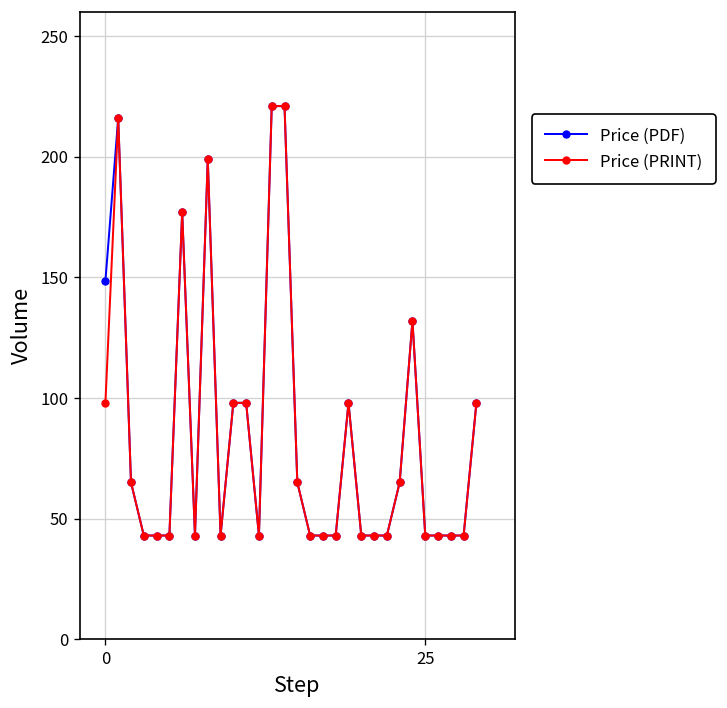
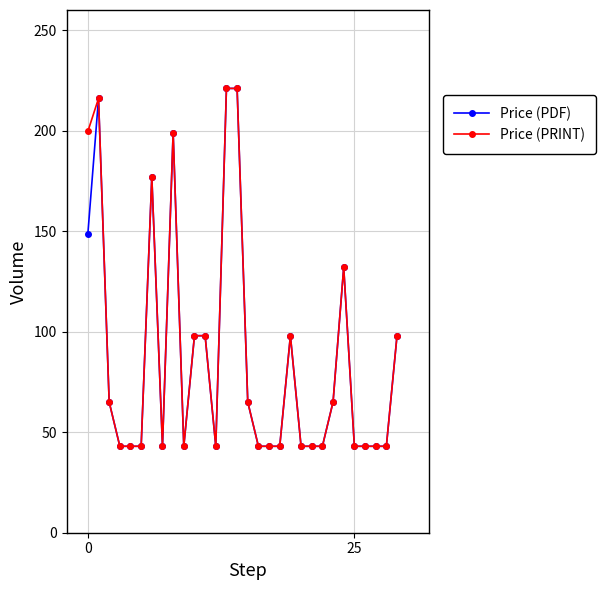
Price (PRINT), 0: 98 -> 200
